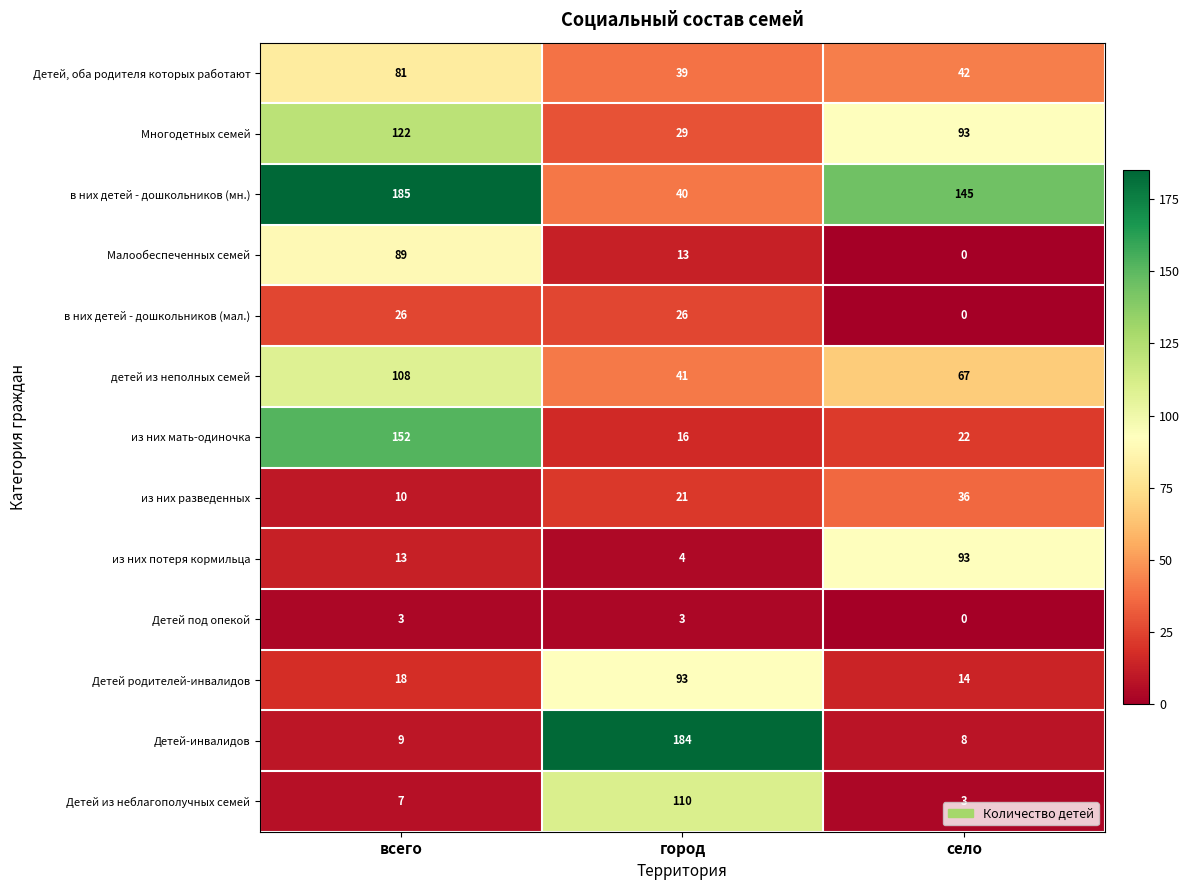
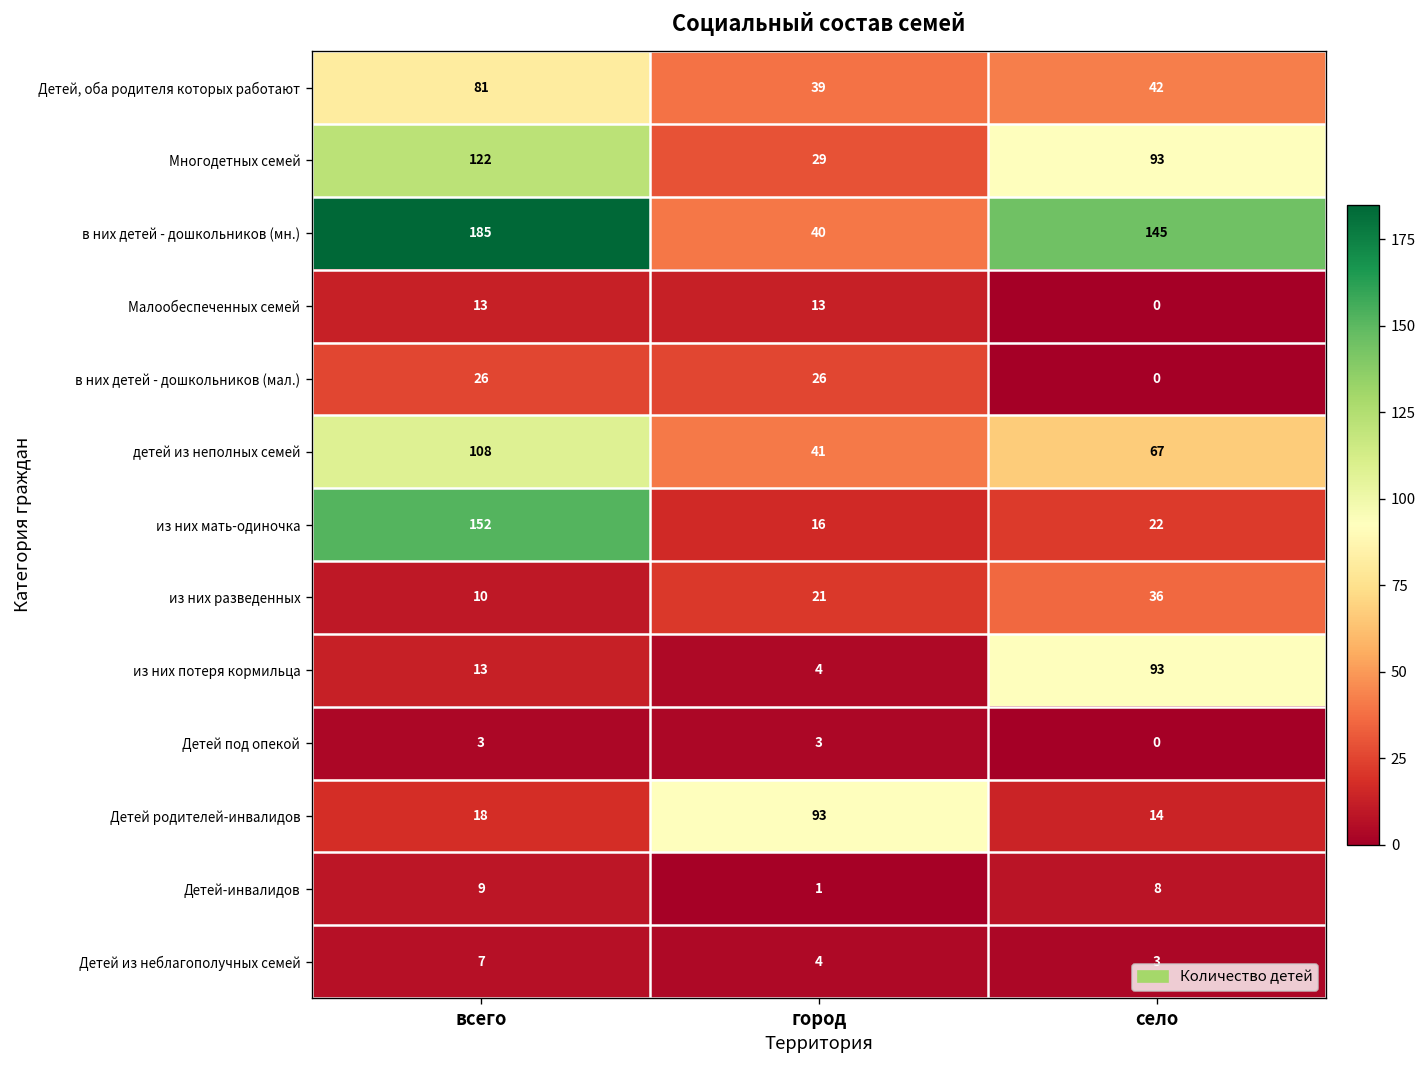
Малообеспеченных семей, всего: 89 -> 13
Детей-инвалидов, город: 184 -> 1
Детей из неблагополучных семей, город: 110 -> 4
